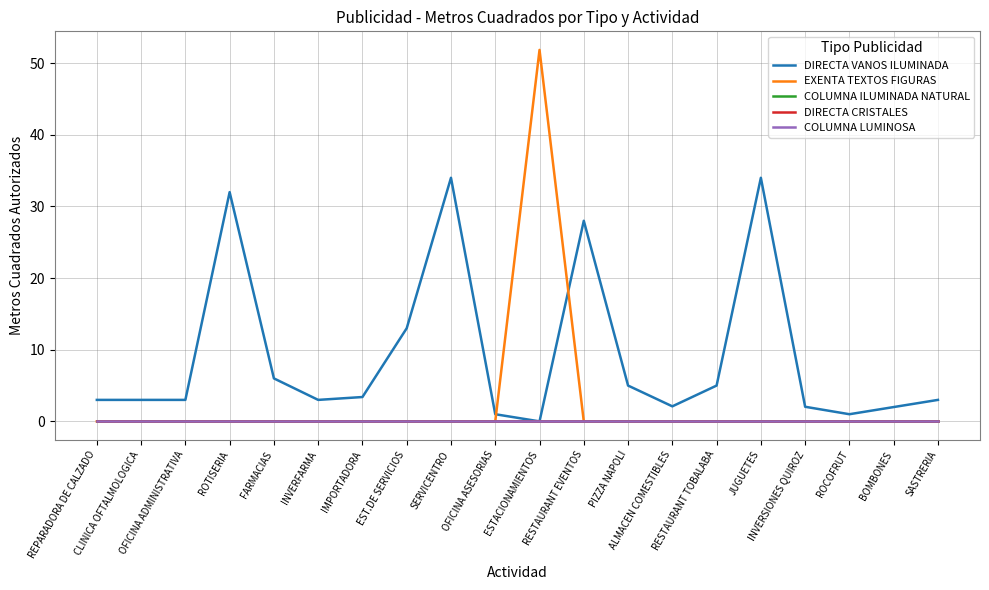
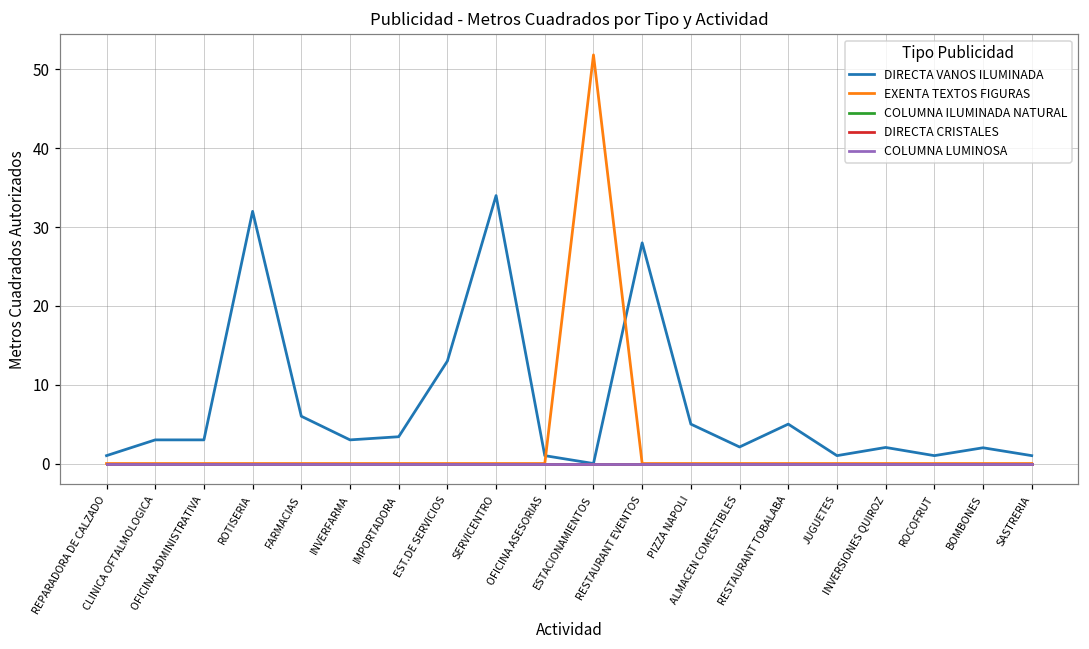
DIRECTA VANOS ILUMINADA, REPARADORA DE CALZADO: 3 -> 1
DIRECTA VANOS ILUMINADA, JUGUETES: 34 -> 1
DIRECTA VANOS ILUMINADA, SASTRERIA: 3 -> 1
